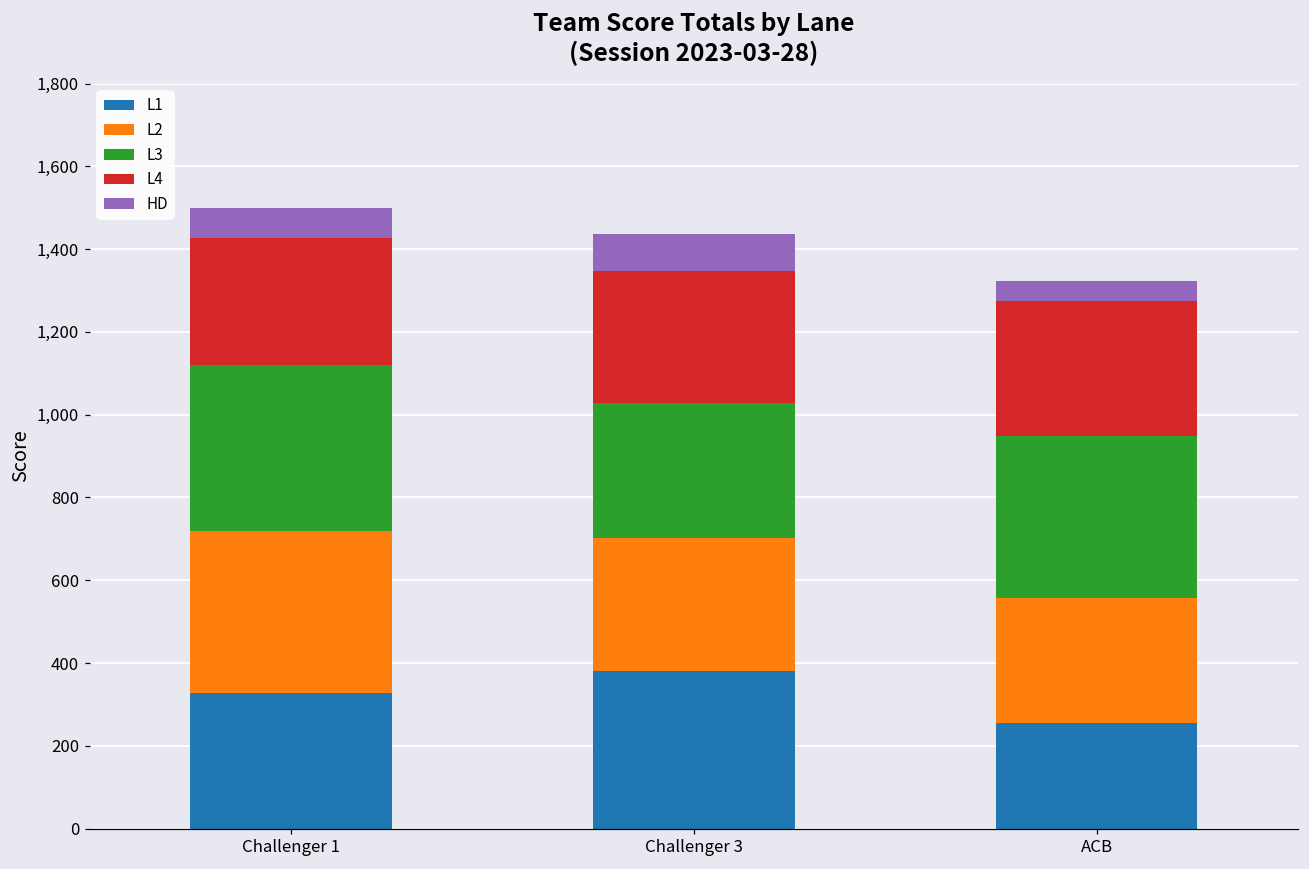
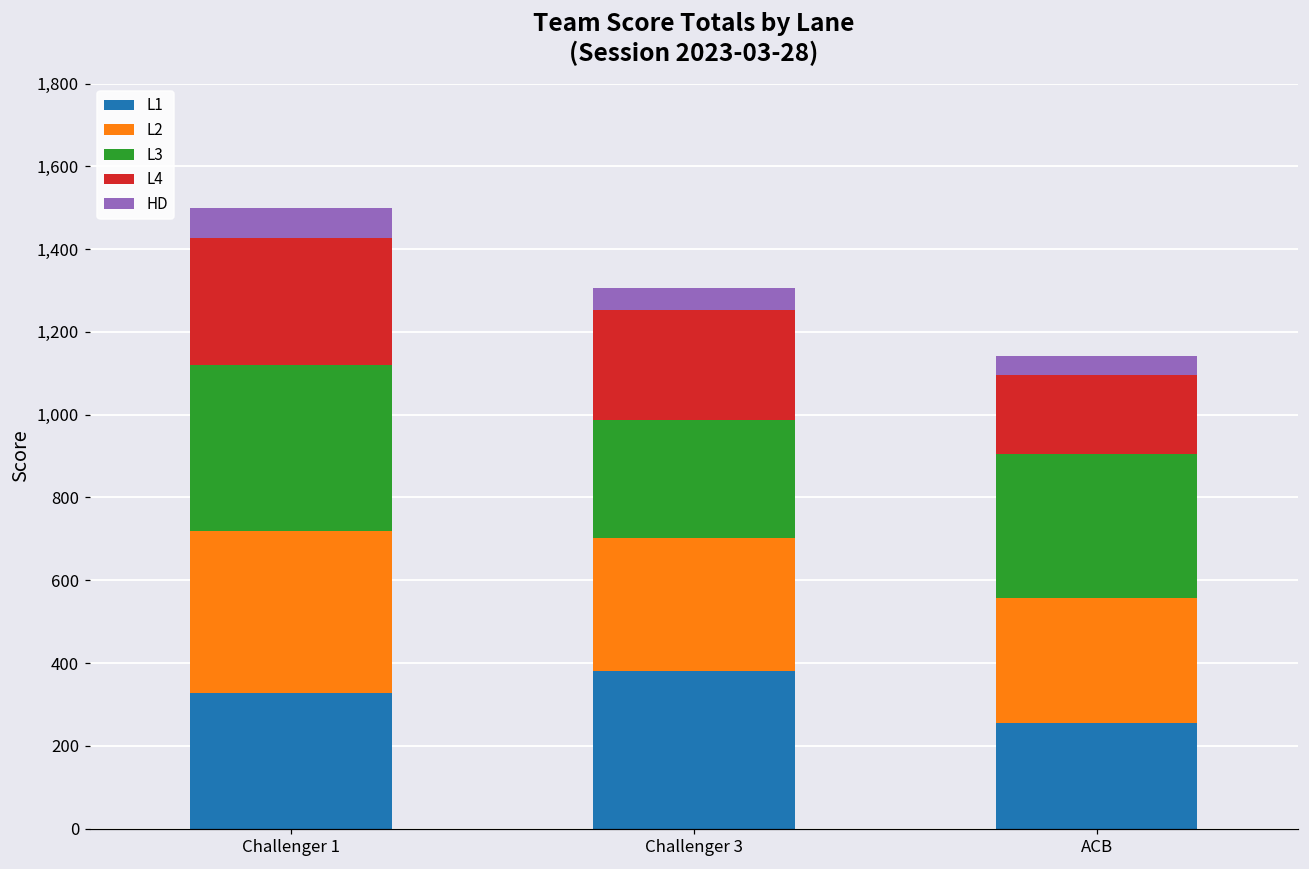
L3, Challenger 3: 330 -> 290
L4, Challenger 3: 320 -> 270
HD, Challenger 3: 90 -> 50
L3, ACB: 390 -> 350
L4, ACB: 330 -> 190
